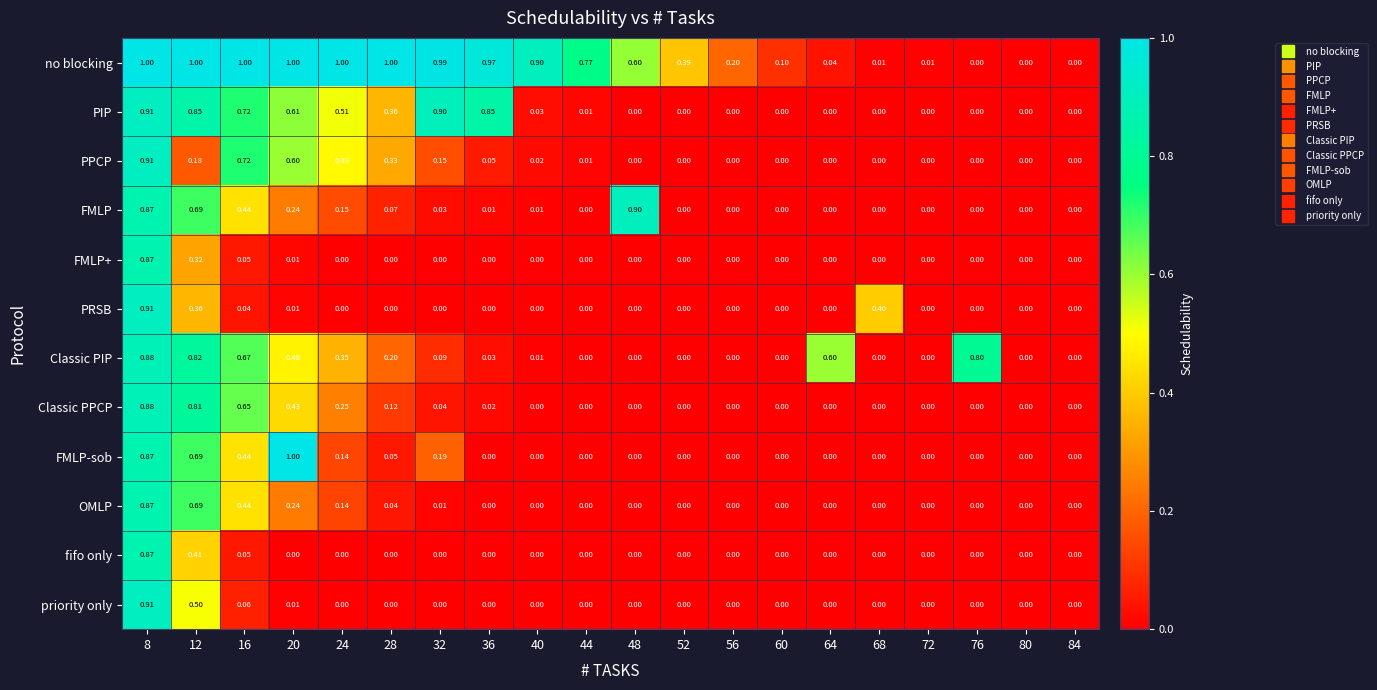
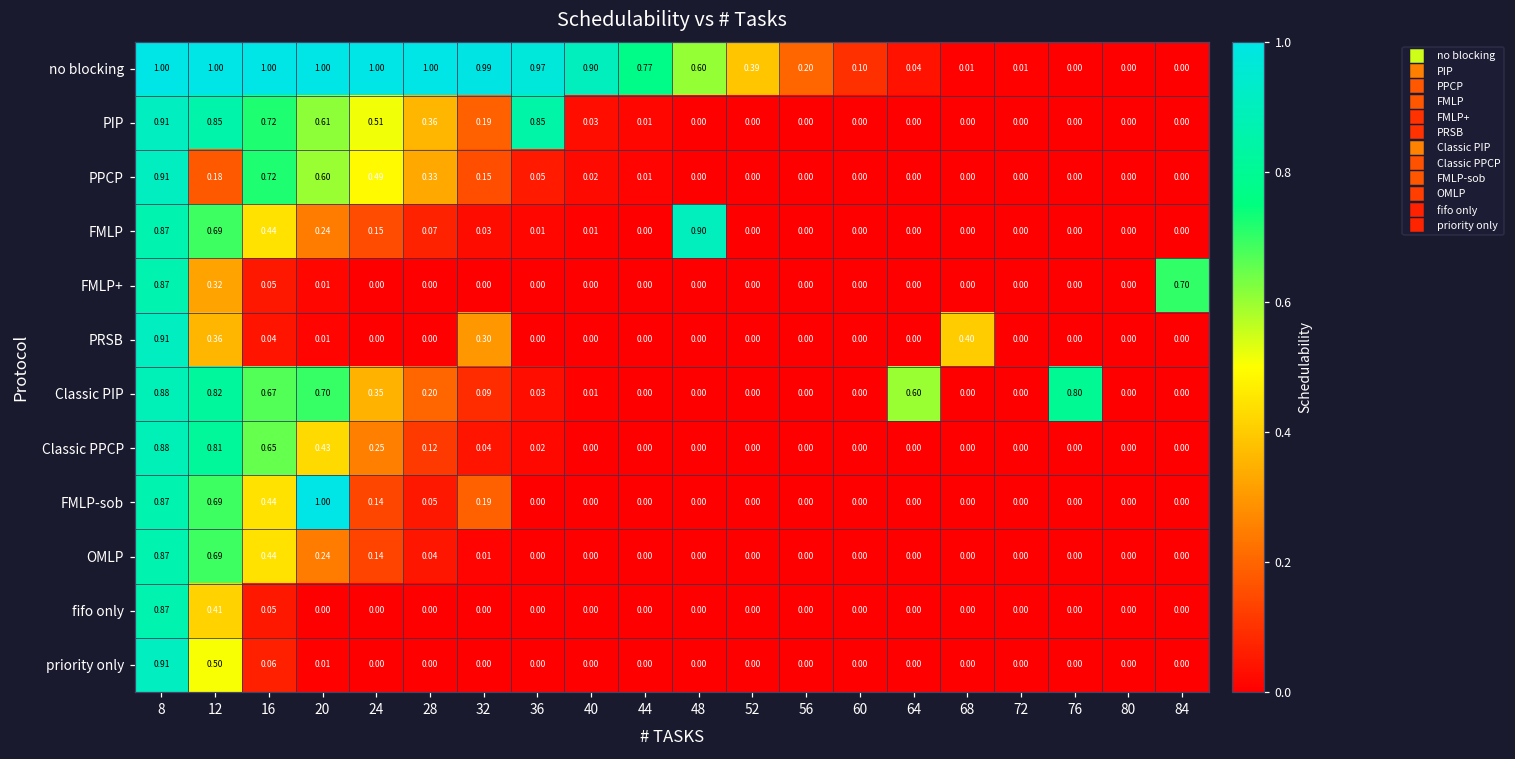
PIP, 32: 0.90 -> 0.19
FMLP+, 84: 0.00 -> 0.70
PRSB, 32: 0.00 -> 0.30
Classic PIP, 20: 0.48 -> 0.70
